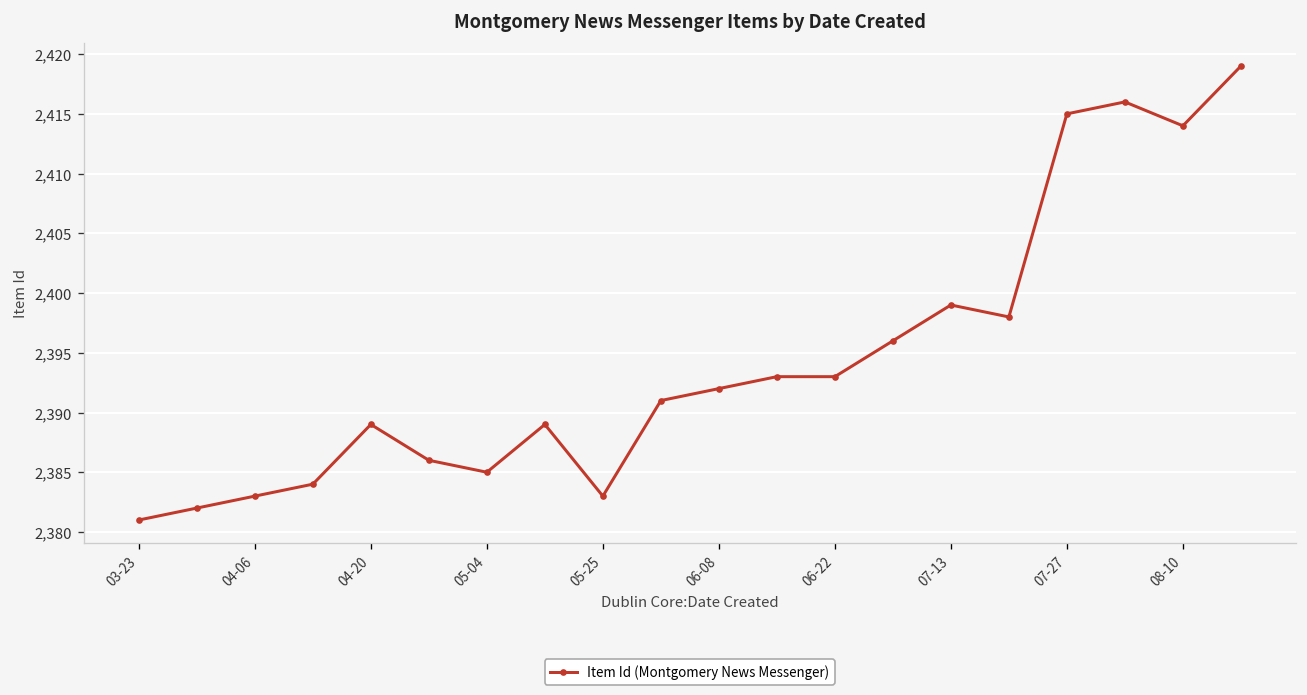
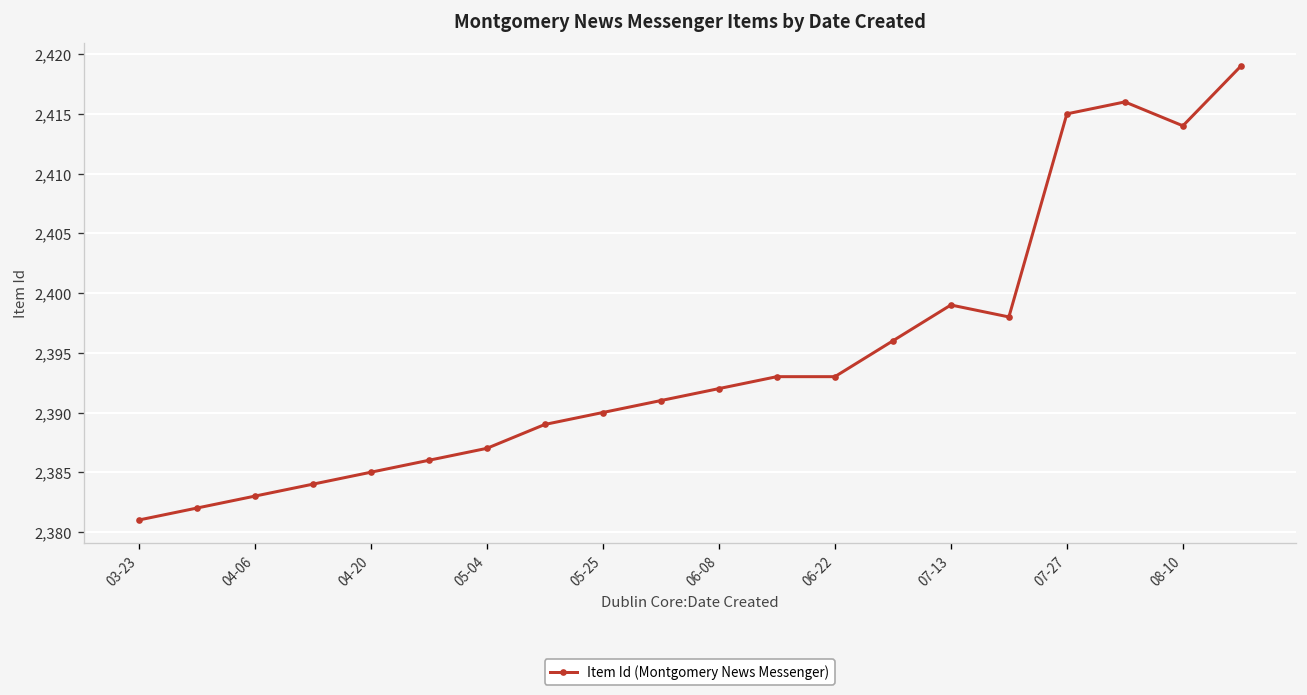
04-20: 2,389 -> 2,385
05-04: 2,385 -> 2,387
05-25: 2,383 -> 2,390
